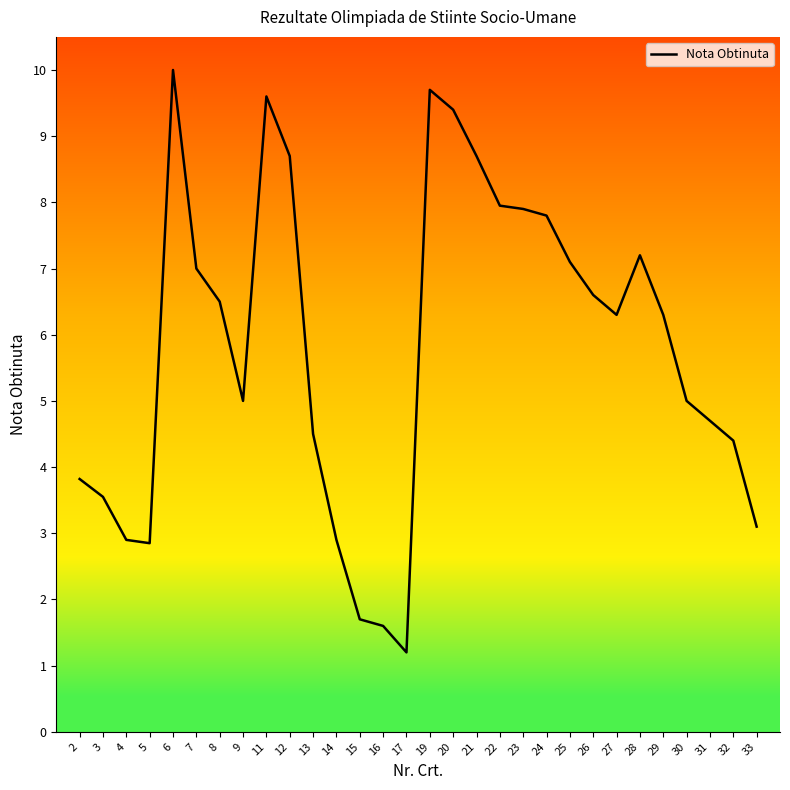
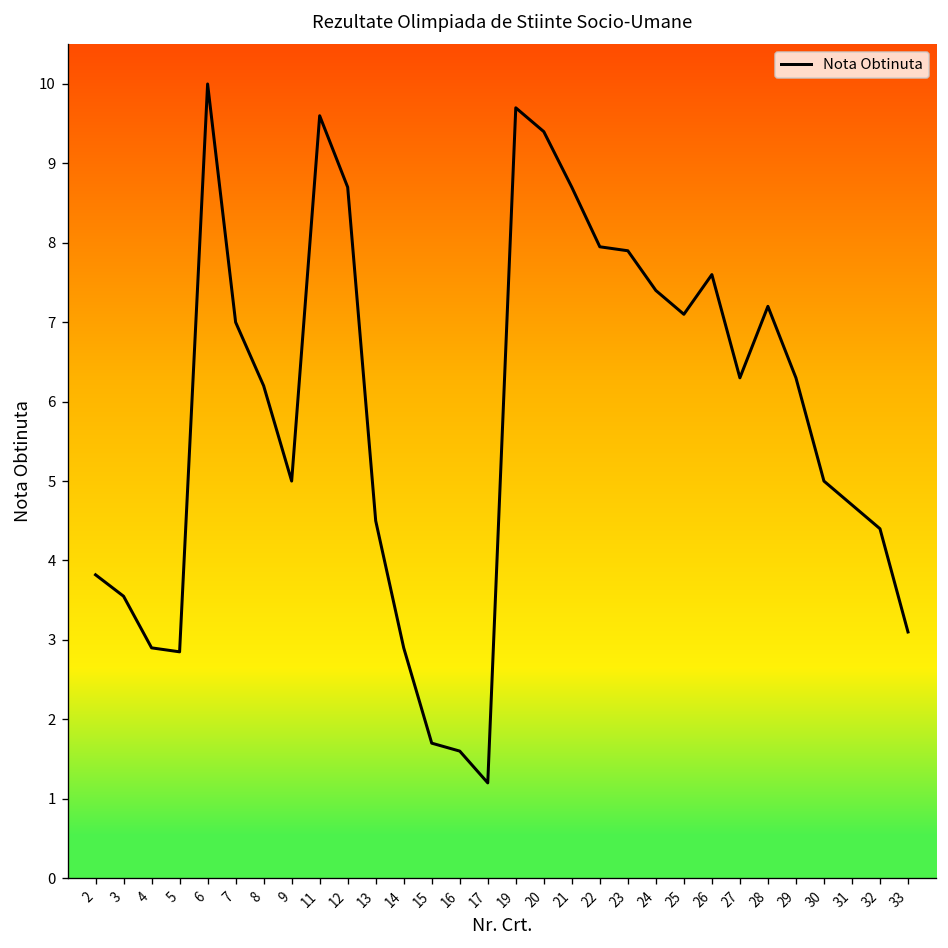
8: 6.5 -> 6.2
24: 7.8 -> 7.4
26: 6.6 -> 7.6
